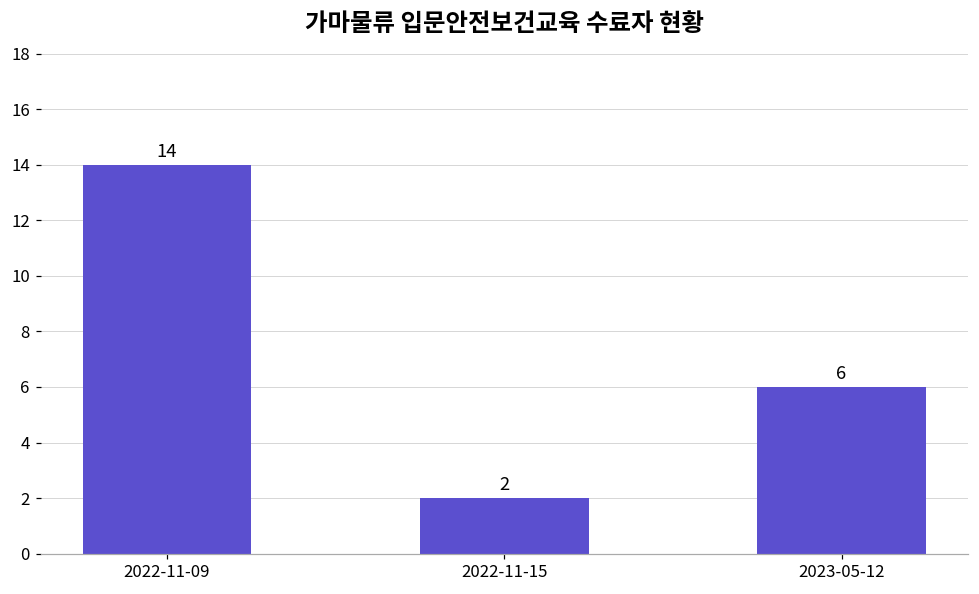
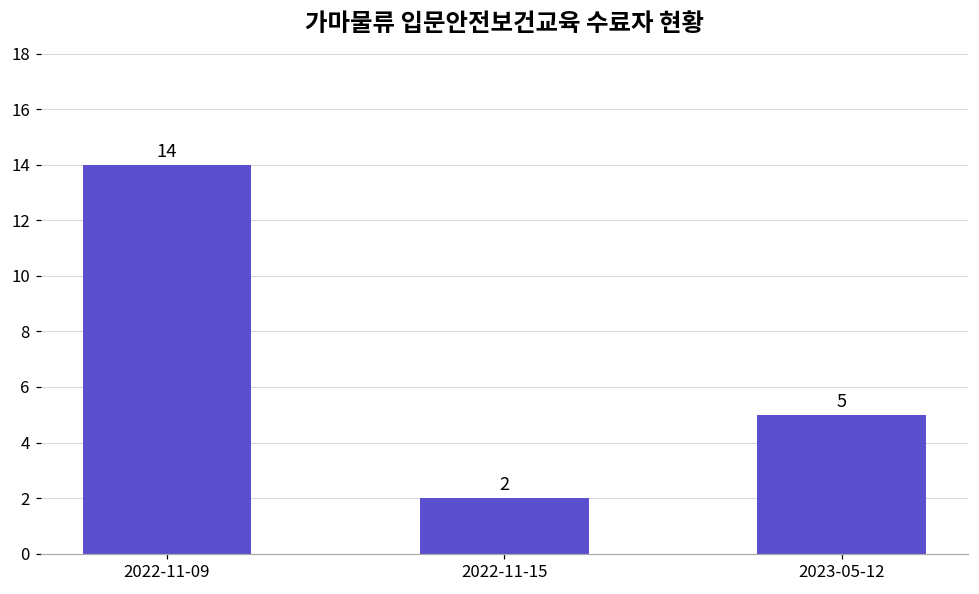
2023-05-12: 6 -> 5
